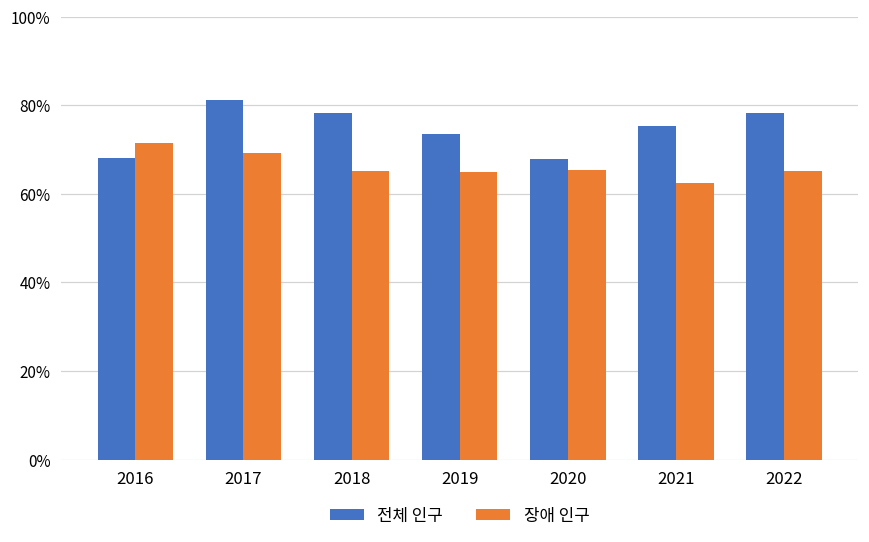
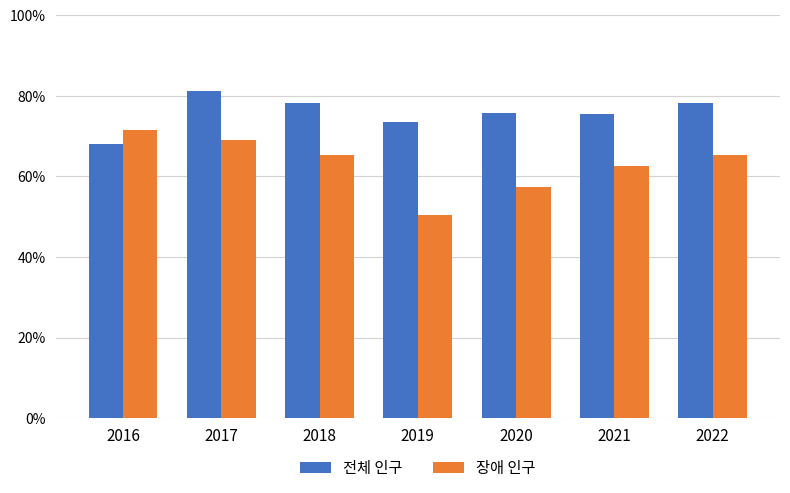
장애 인구, 2019: 65% -> 51%
전체 인구, 2020: 68% -> 76%
장애 인구, 2020: 65% -> 57%
